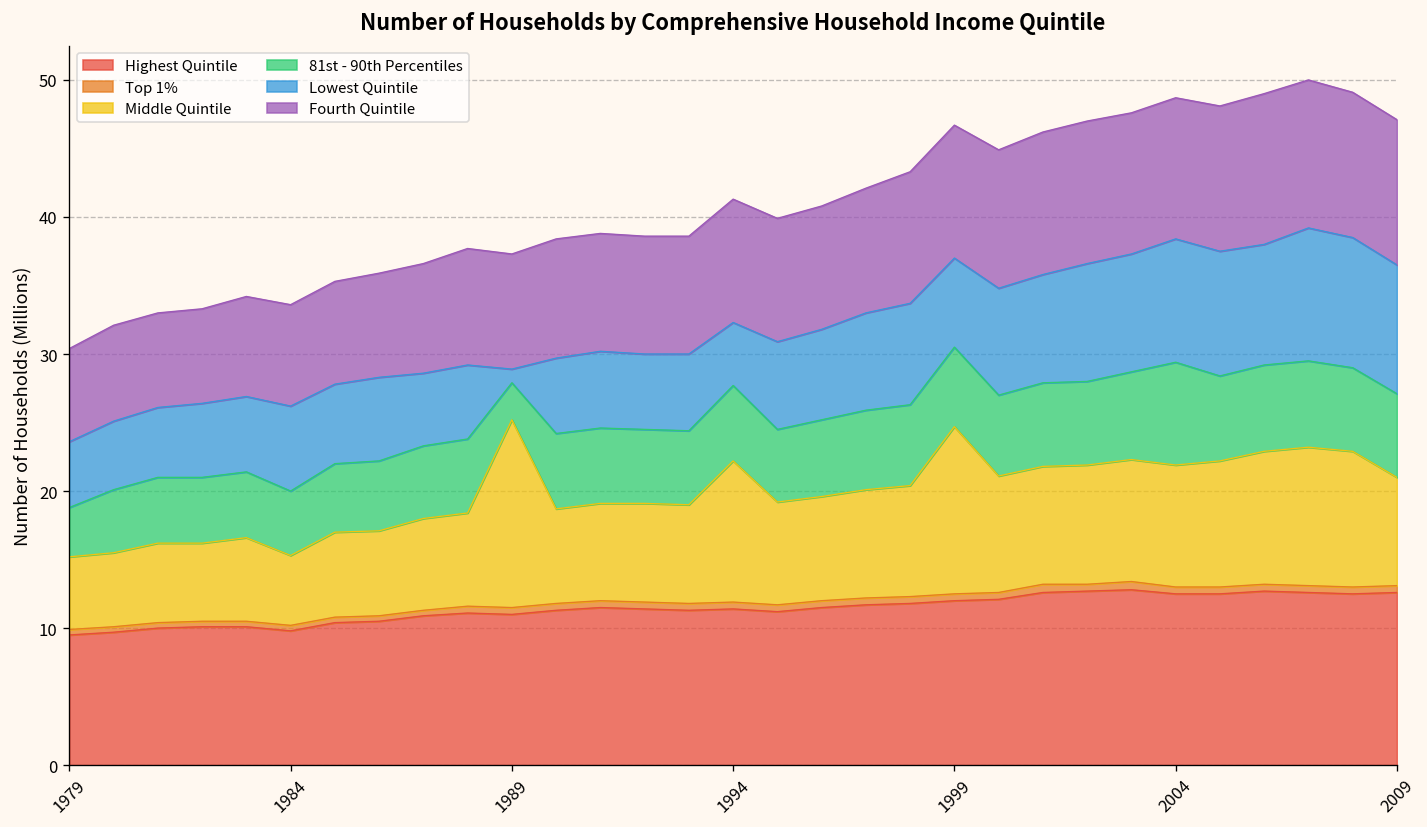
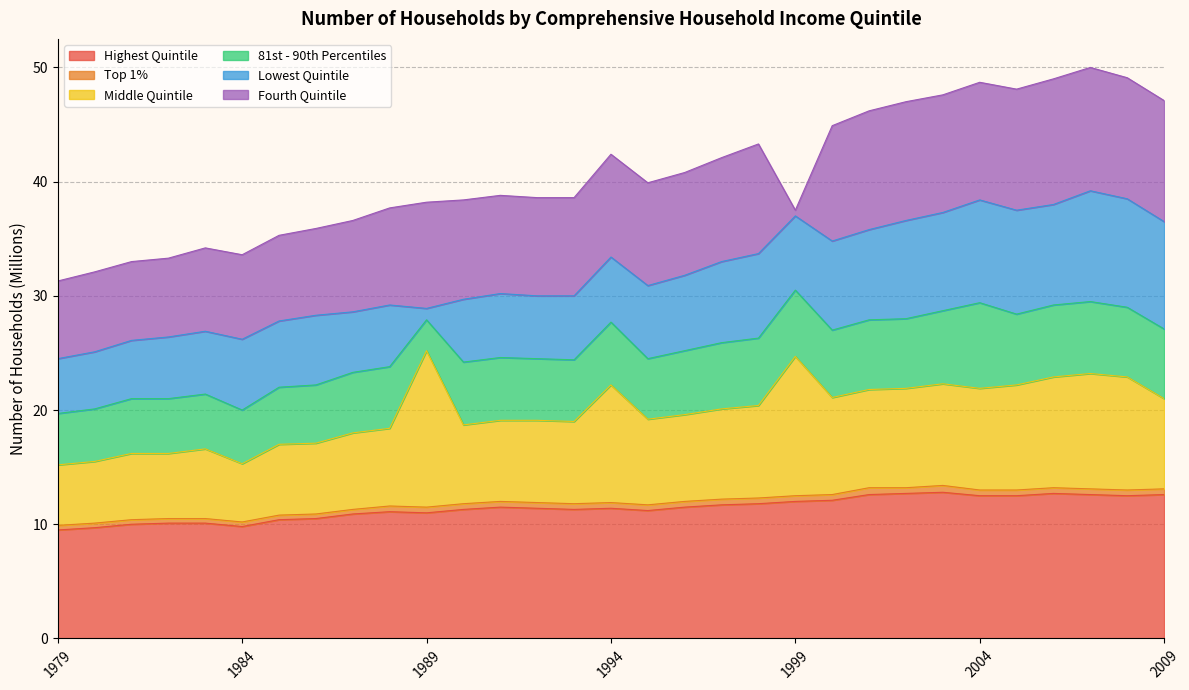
81st - 90th Percentiles, 1979: 3.6 -> 4.5
Fourth Quintile, 1989: 8.4 -> 9.3
Lowest Quintile, 1994: 4.6 -> 5.7
Fourth Quintile, 1999: 9.7 -> 0.5
